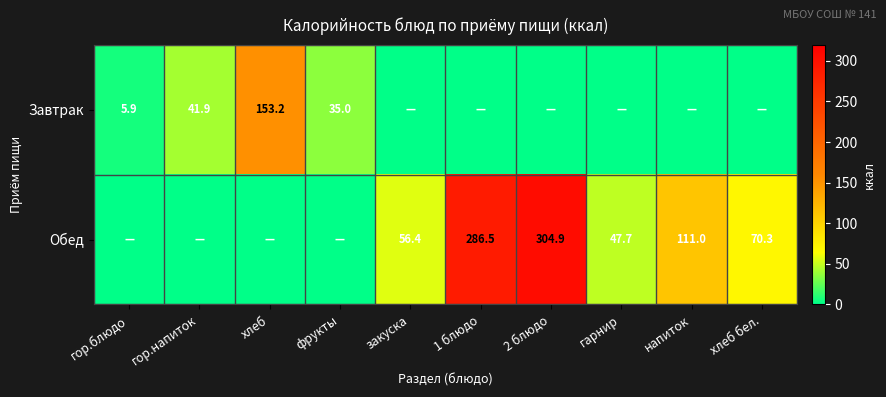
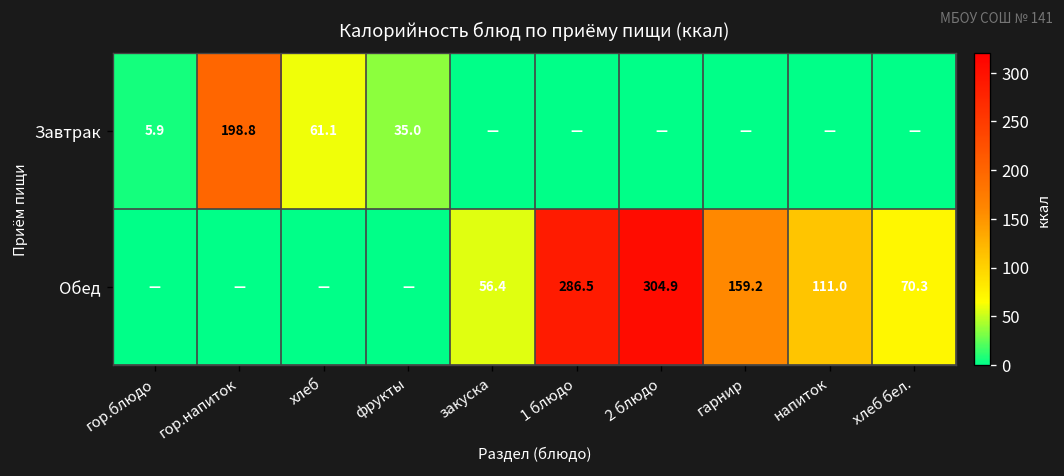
Завтрак, гор.напиток: 41.9 -> 198.8
Завтрак, хлеб: 153.2 -> 61.1
Обед, гарнир: 47.7 -> 159.2
